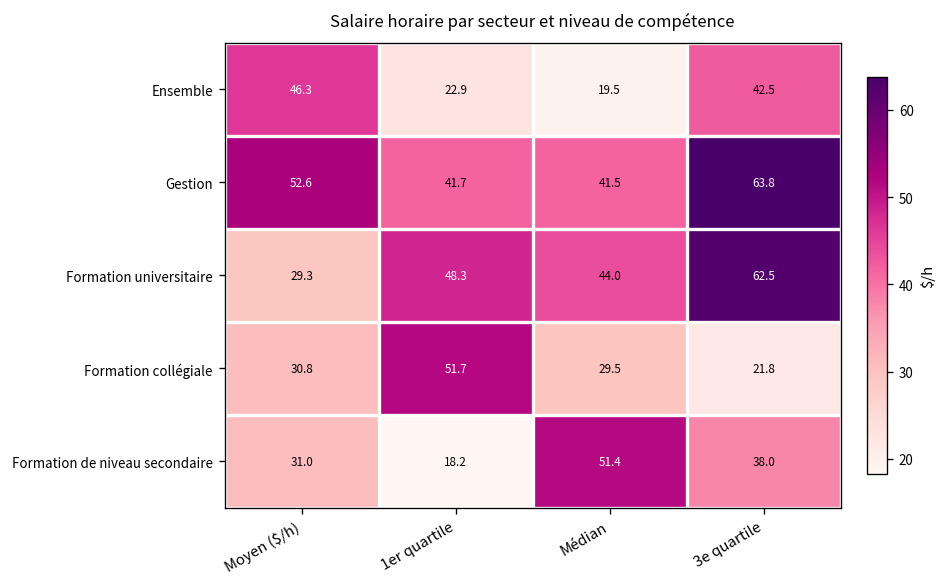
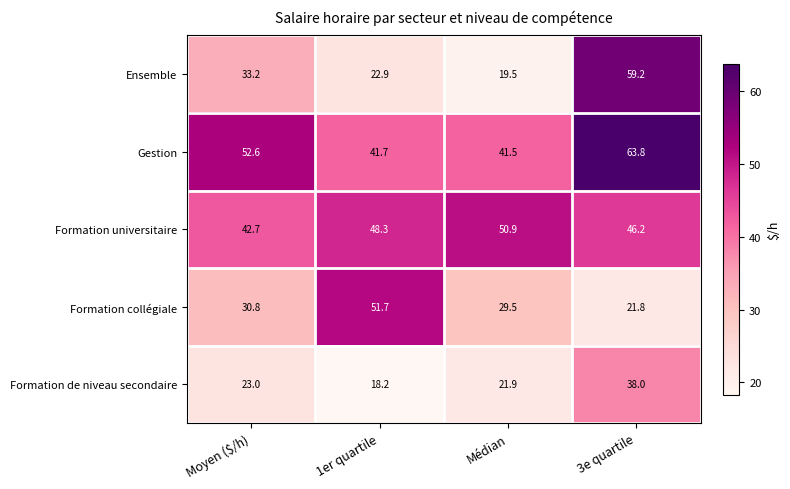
Ensemble, Moyen ($/h): 46.3 -> 33.2
Ensemble, 3e quartile: 42.5 -> 59.2
Formation universitaire, Moyen ($/h): 29.3 -> 42.7
Formation universitaire, Médian: 44.0 -> 50.9
Formation universitaire, 3e quartile: 62.5 -> 46.2
Formation de niveau secondaire, Moyen ($/h): 31.0 -> 23.0
Formation de niveau secondaire, Médian: 51.4 -> 21.9
